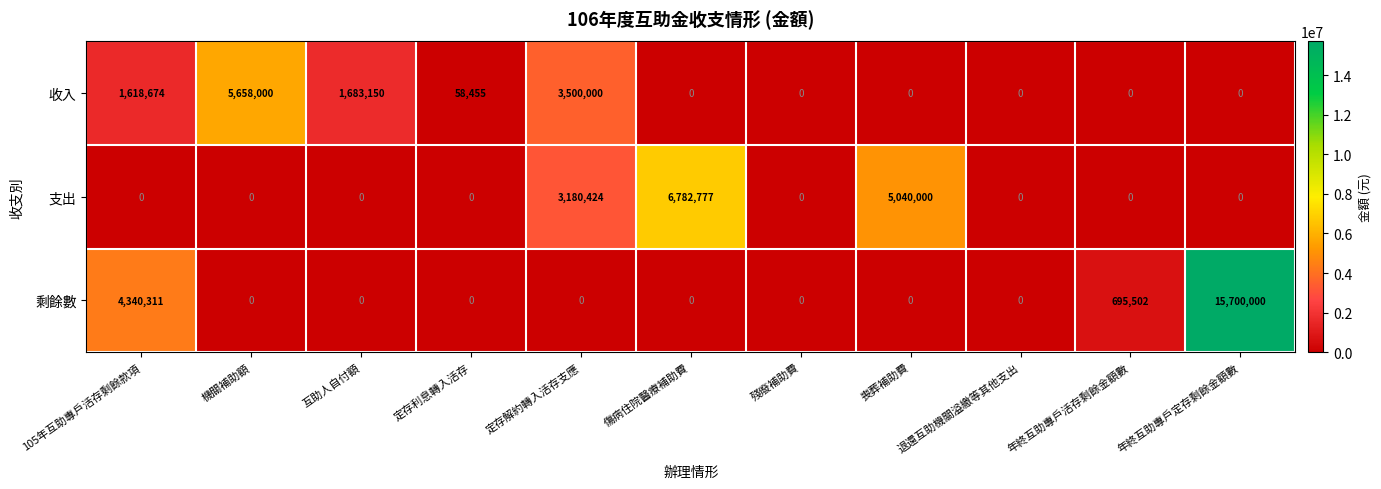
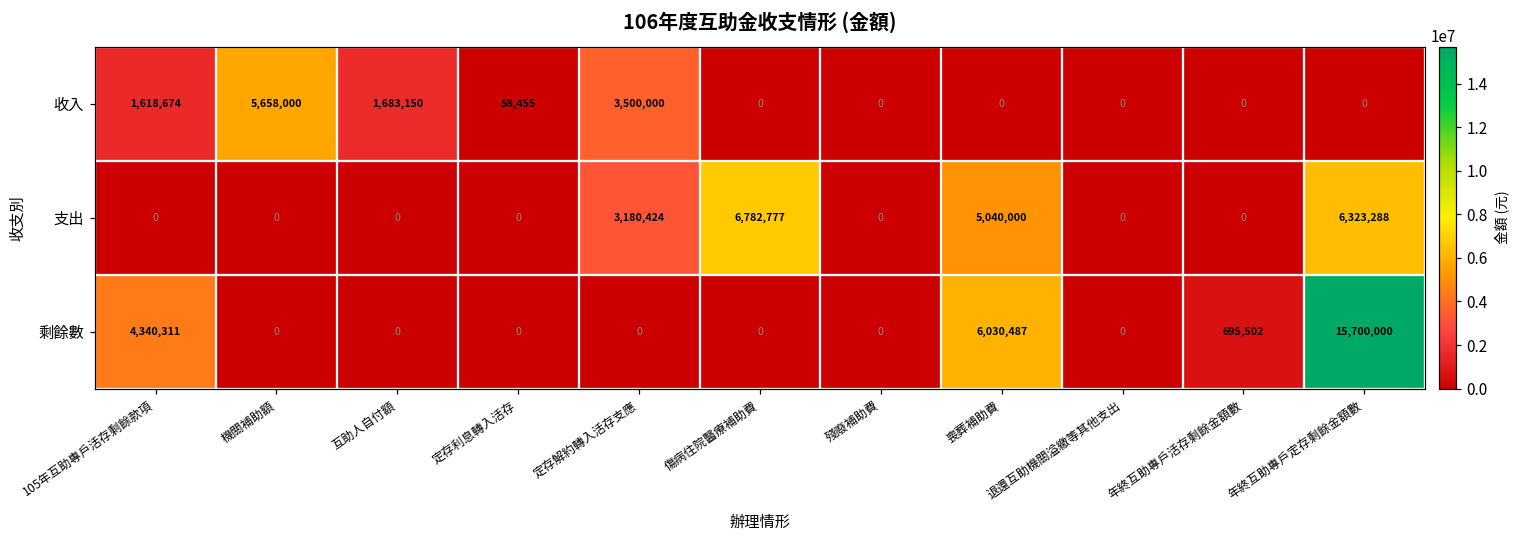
支出, 年終互助專戶定存剩餘金額數: 0 -> 6,323,288
剩餘數, 喪葬補助費: 0 -> 6,030,487
